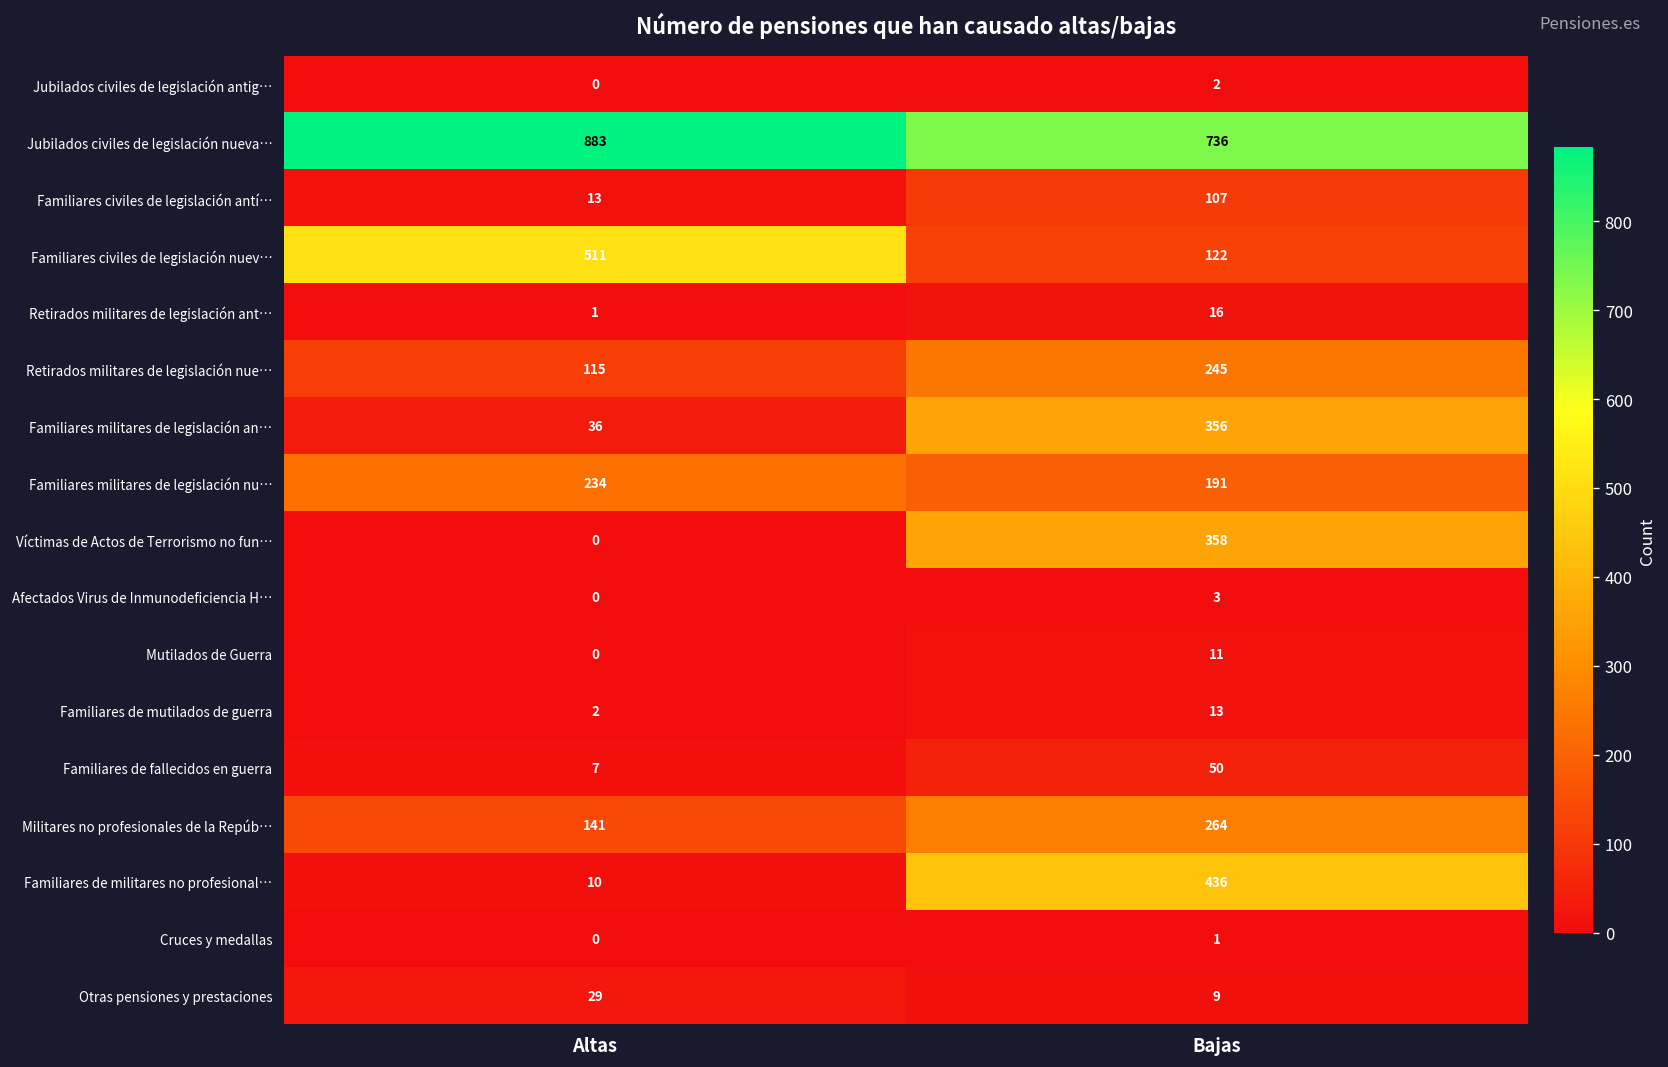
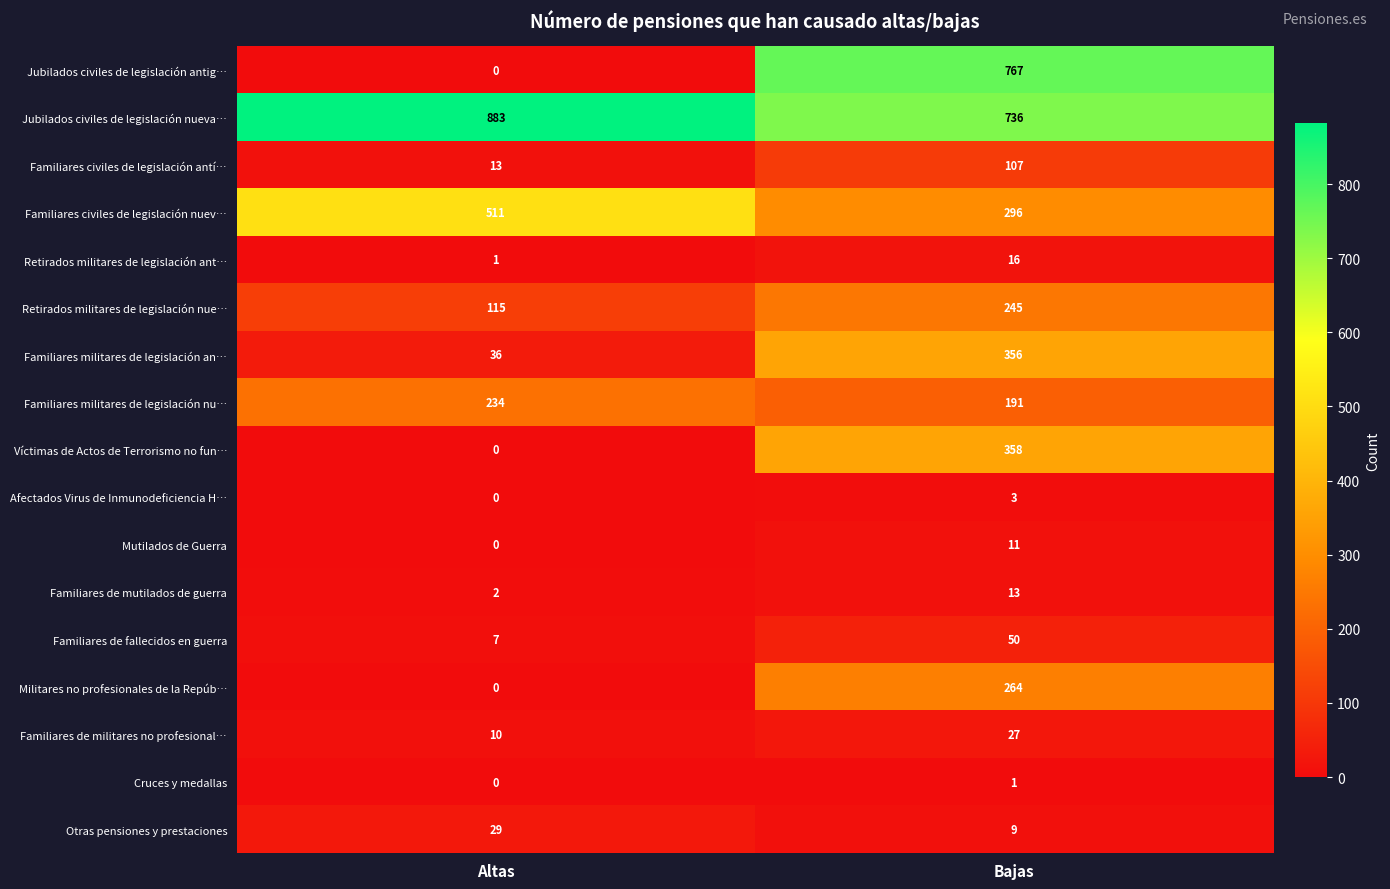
Jubilados civiles de legislación antig…, Bajas: 2 -> 767
Familiares civiles de legislación nuev…, Bajas: 122 -> 296
Militares no profesionales de la Repúb…, Altas: 141 -> 0
Familiares de militares no profesional…, Bajas: 436 -> 27
